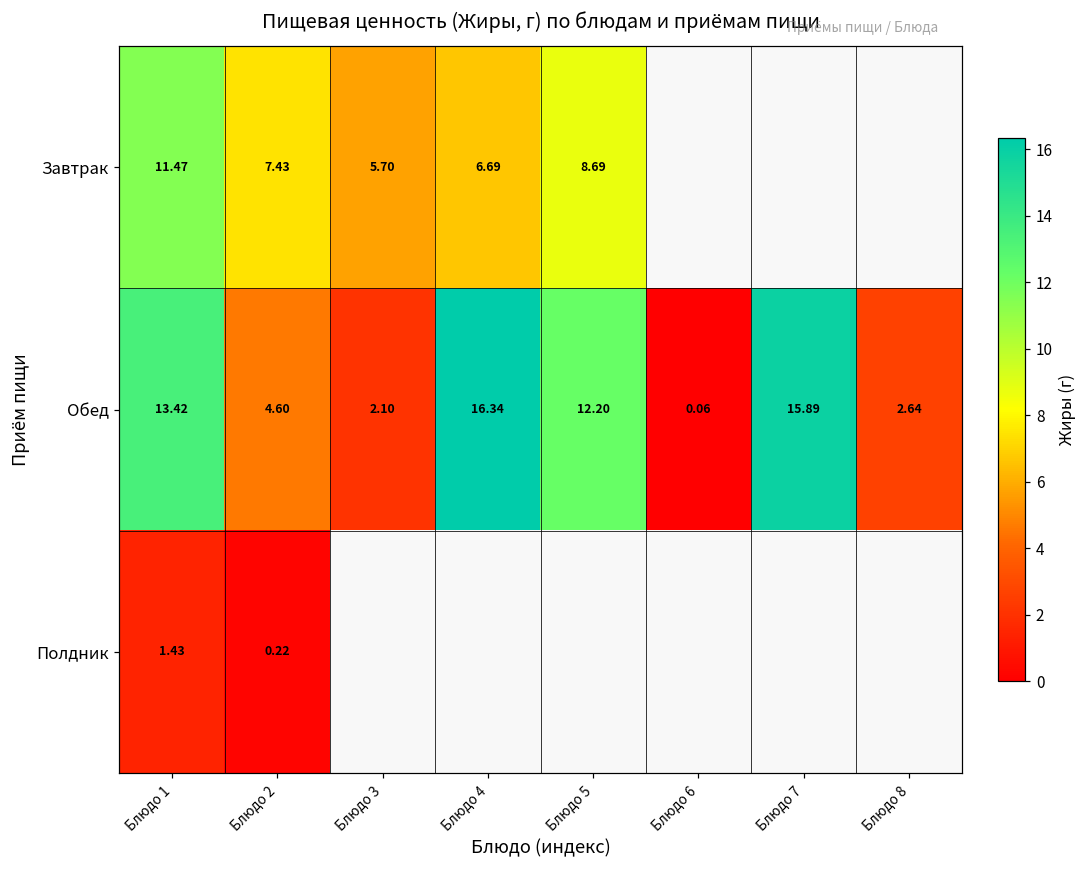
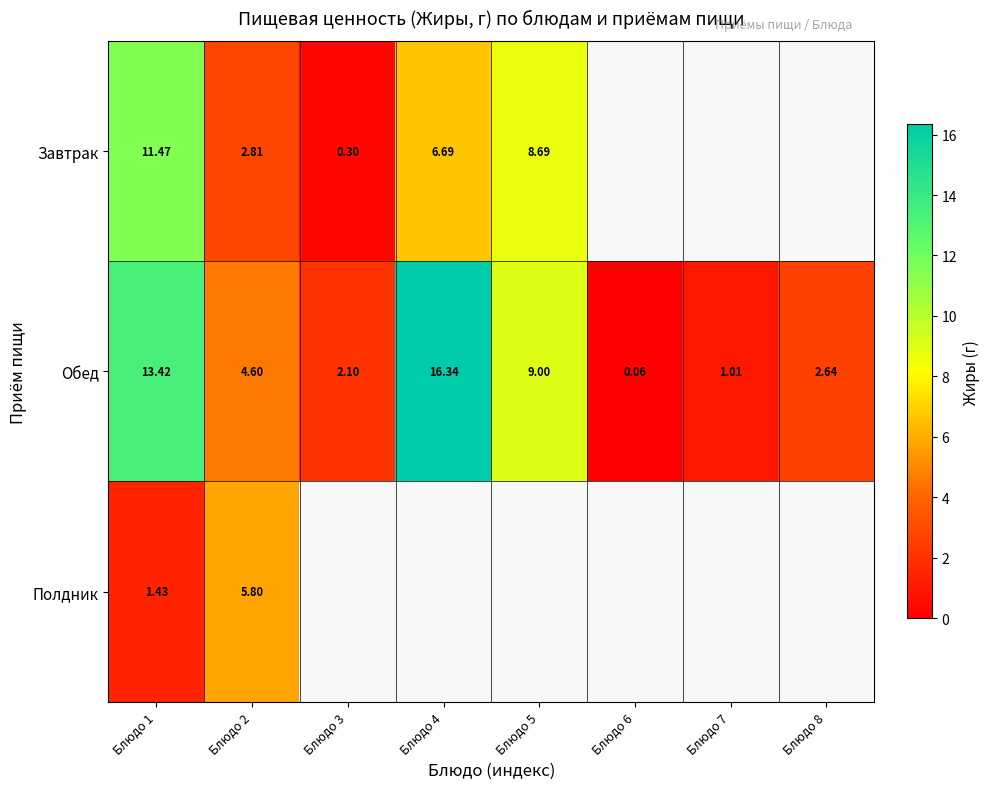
Завтрак, Блюдо 2: 7.43 -> 2.81
Завтрак, Блюдо 3: 5.70 -> 0.30
Обед, Блюдо 5: 12.20 -> 9.00
Обед, Блюдо 7: 15.89 -> 1.01
Полдник, Блюдо 2: 0.22 -> 5.80
